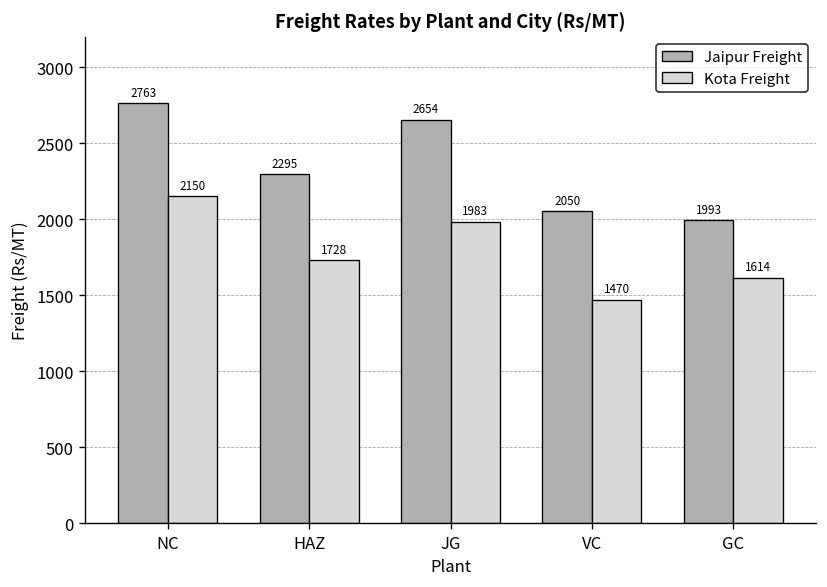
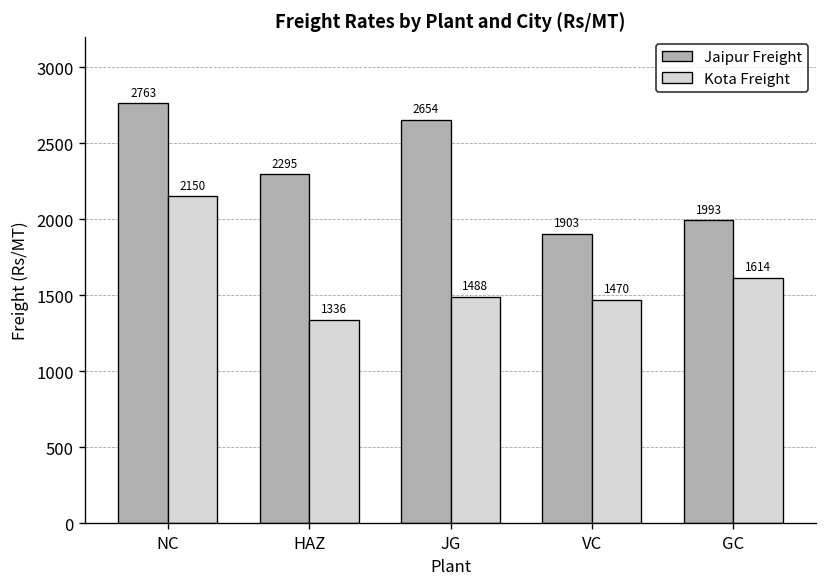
Kota Freight, HAZ: 1728 -> 1336
Kota Freight, JG: 1983 -> 1488
Jaipur Freight, VC: 2050 -> 1903
